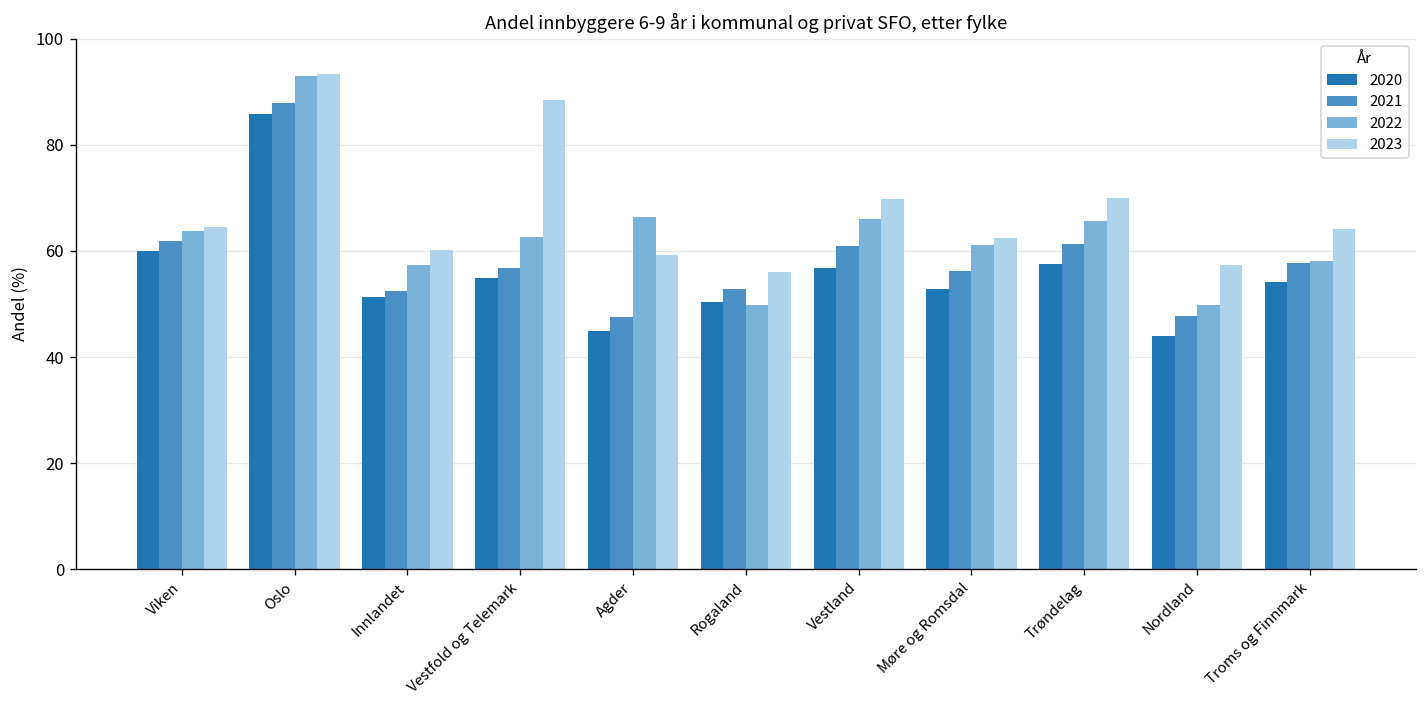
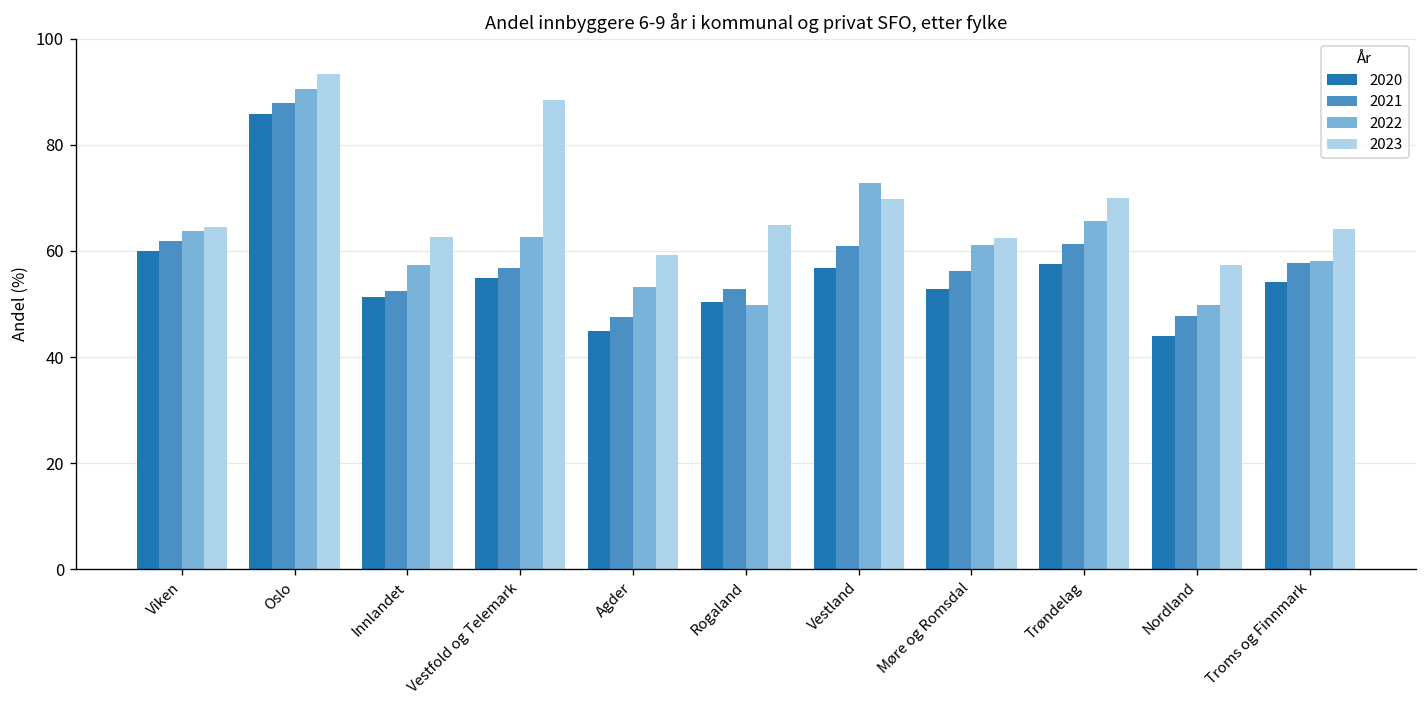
2022, Oslo: 93 -> 91
2023, Innlandet: 60 -> 63
2022, Agder: 66 -> 53
2023, Rogaland: 56 -> 65
2022, Vestland: 66 -> 73
